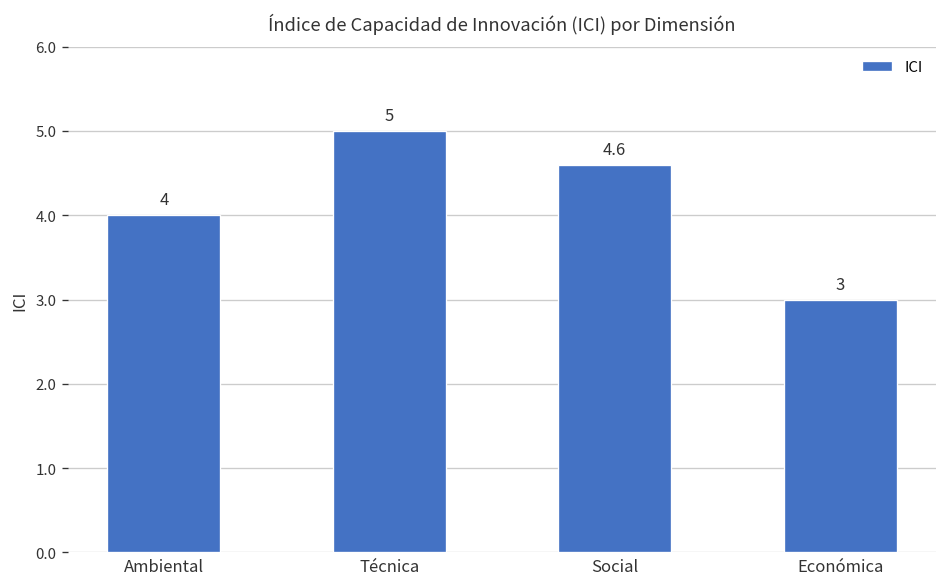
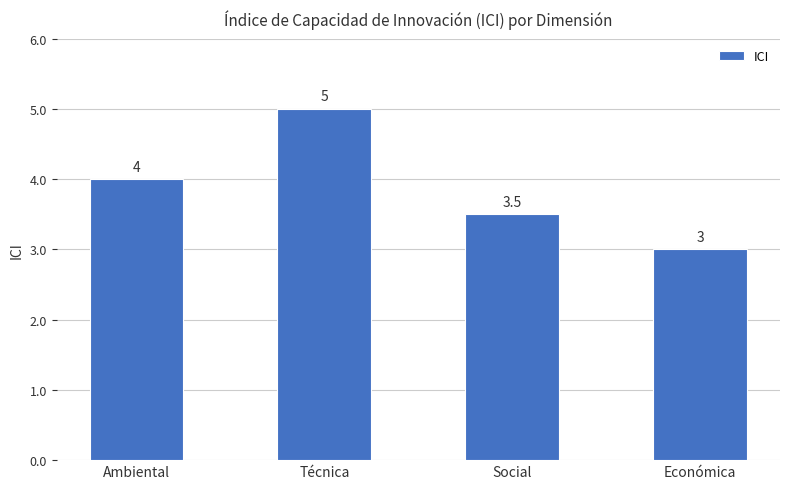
Social: 4.6 -> 3.5
